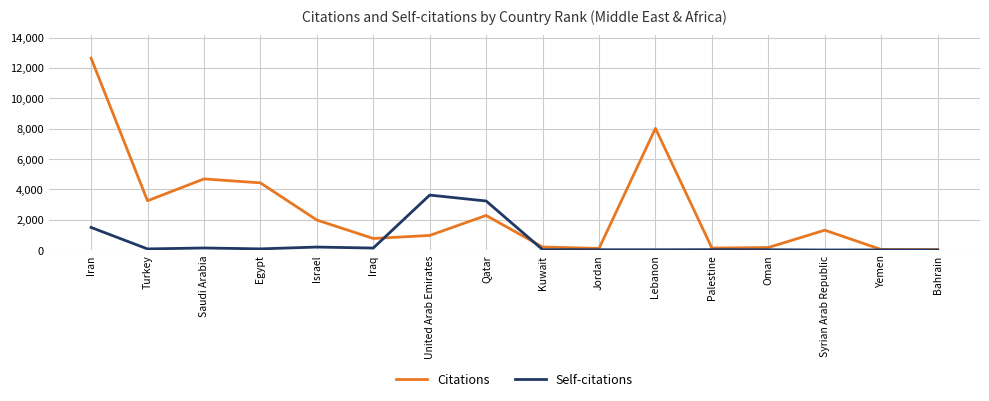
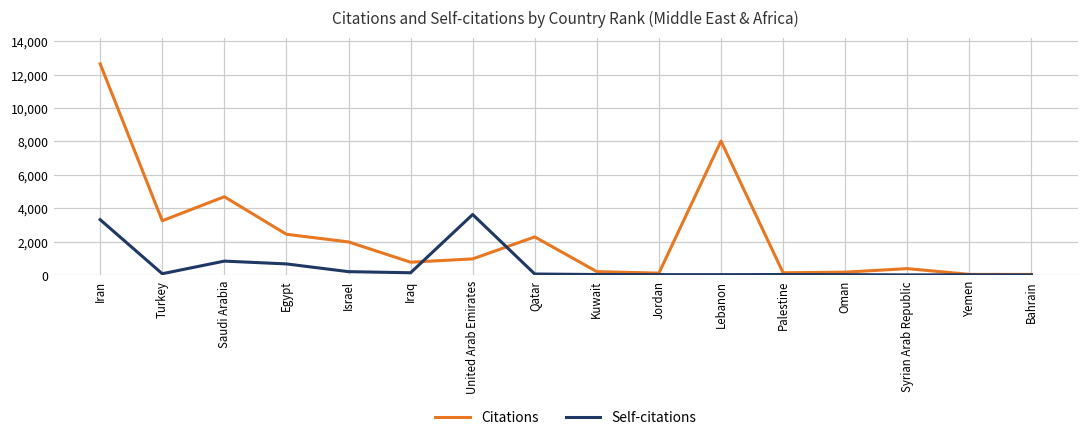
Self-citations, Iran: 1,500 -> 3,300
Self-citations, Saudi Arabia: 100 -> 800
Citations, Egypt: 4,400 -> 2,400
Self-citations, Egypt: 100 -> 700
Self-citations, Qatar: 3,200 -> 100
Citations, Syrian Arab Republic: 1,300 -> 400
